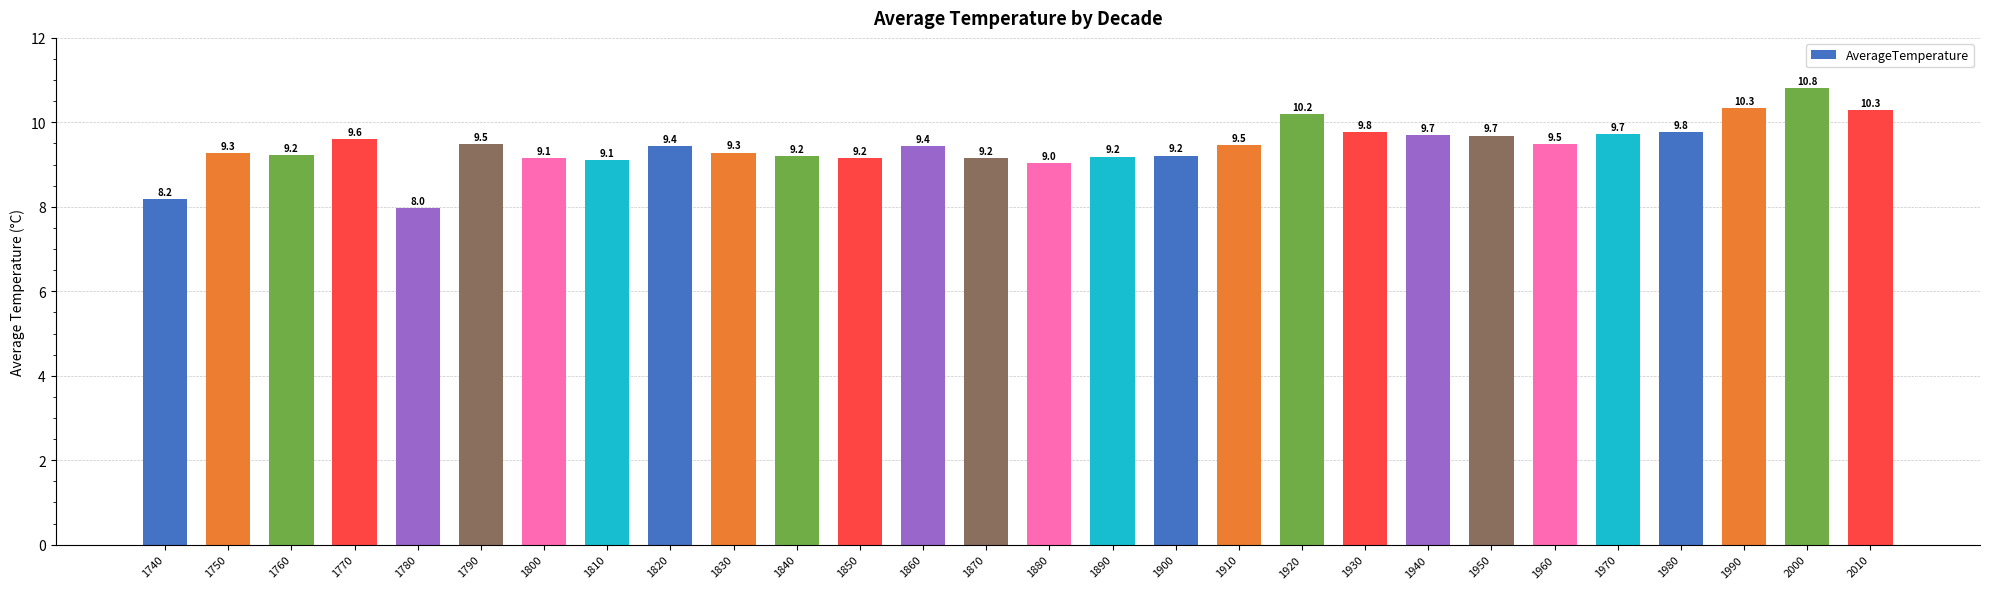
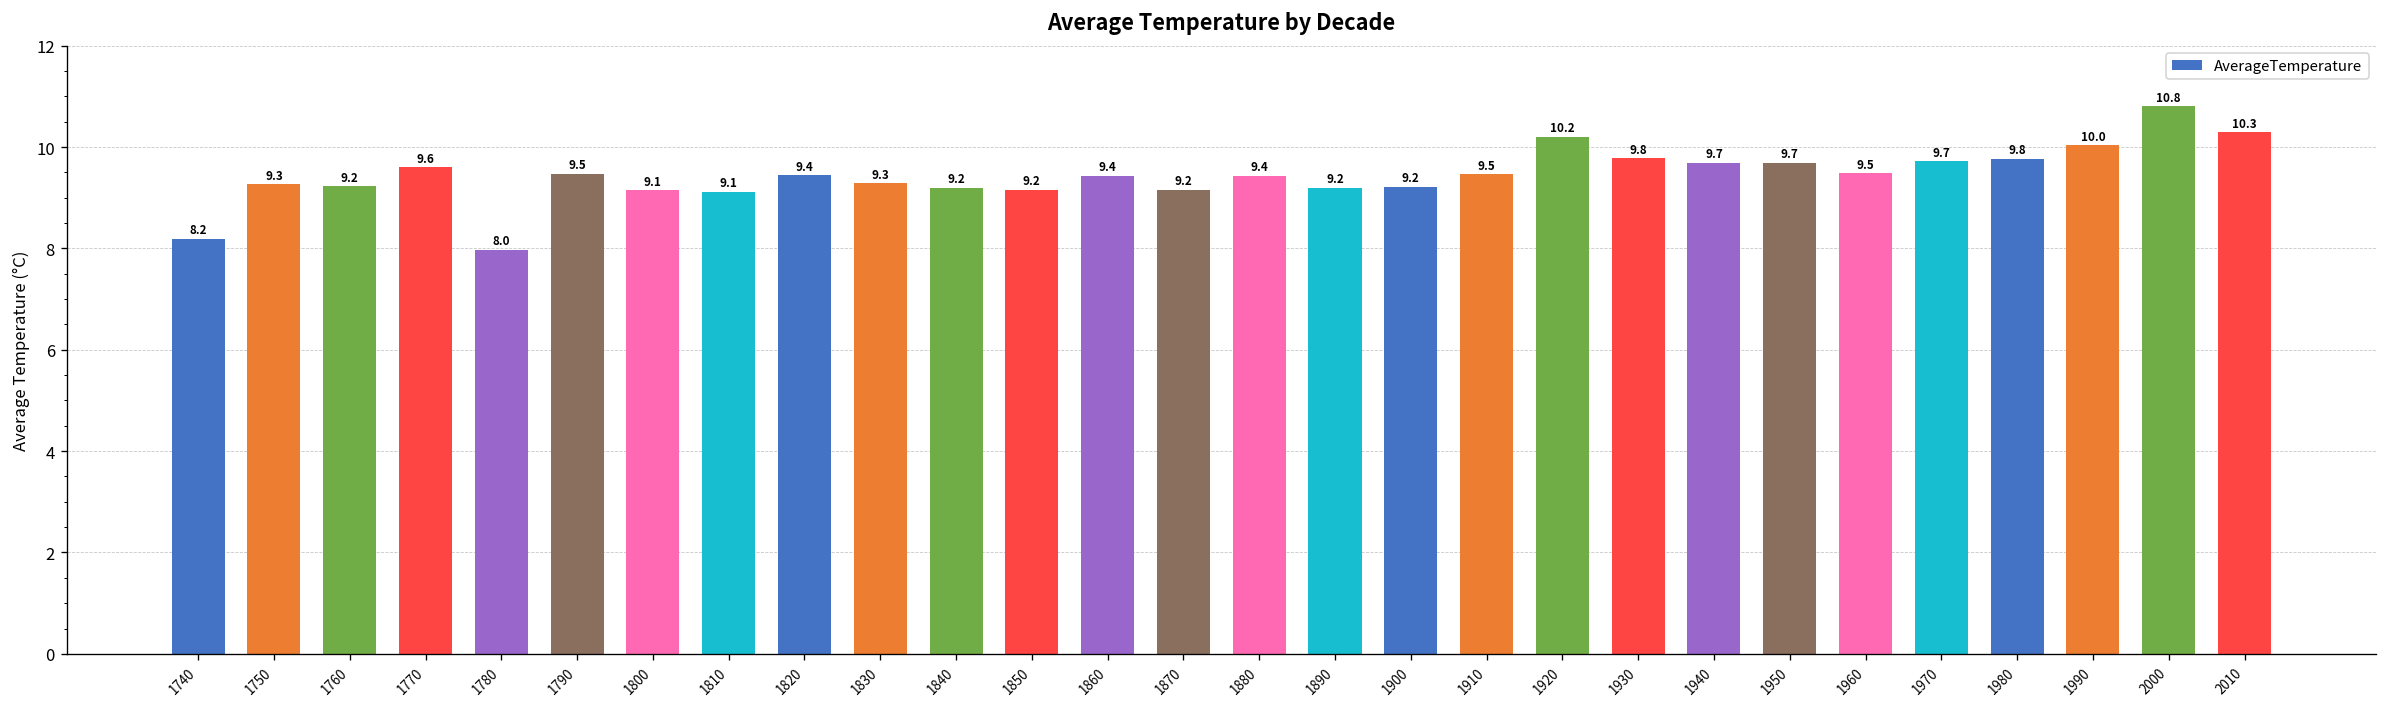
1880: 9.0 -> 9.4
1990: 10.3 -> 10.0
